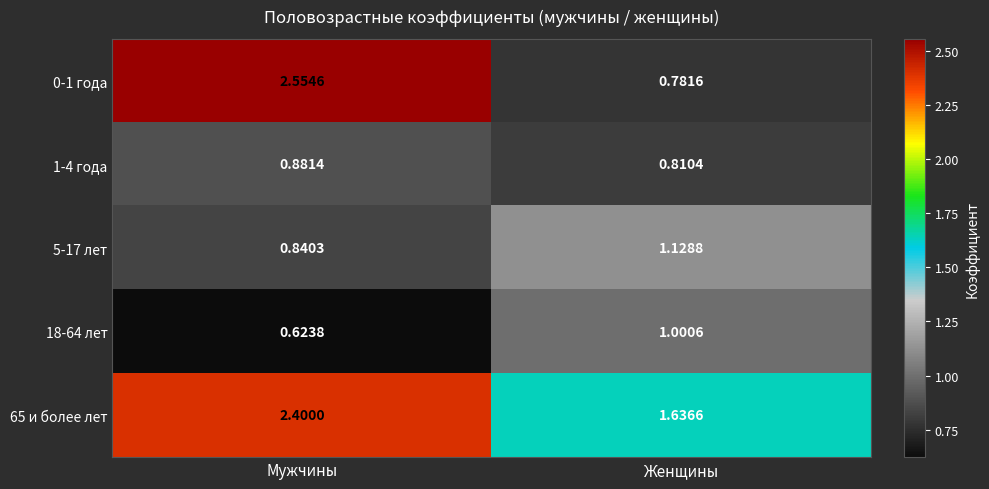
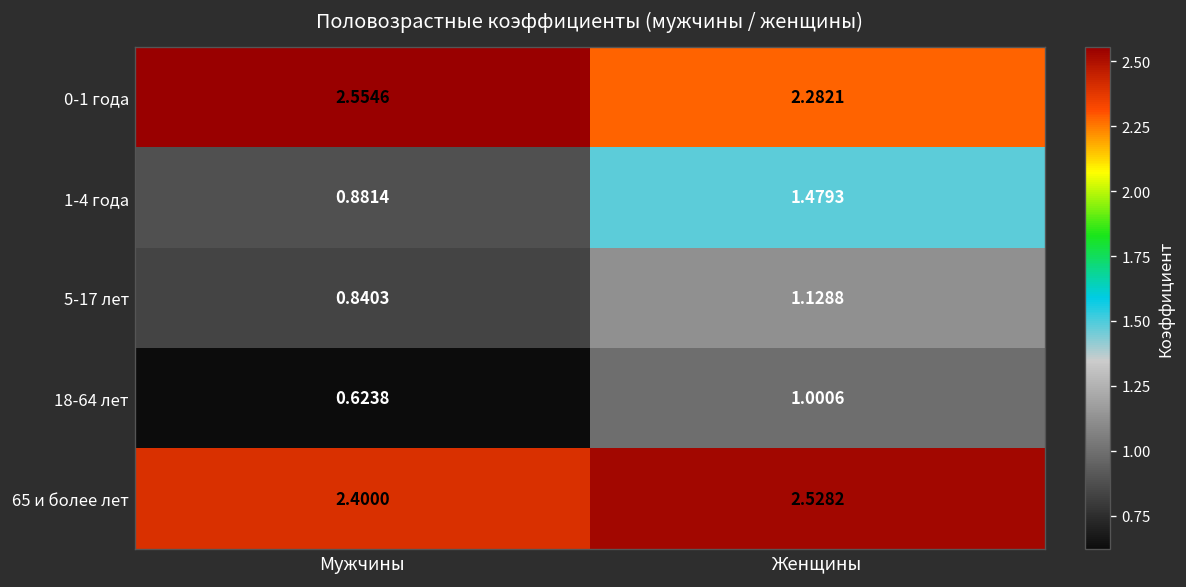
0-1 года, Женщины: 0.7816 -> 2.2821
1-4 года, Женщины: 0.8104 -> 1.4793
65 и более лет, Женщины: 1.6366 -> 2.5282
